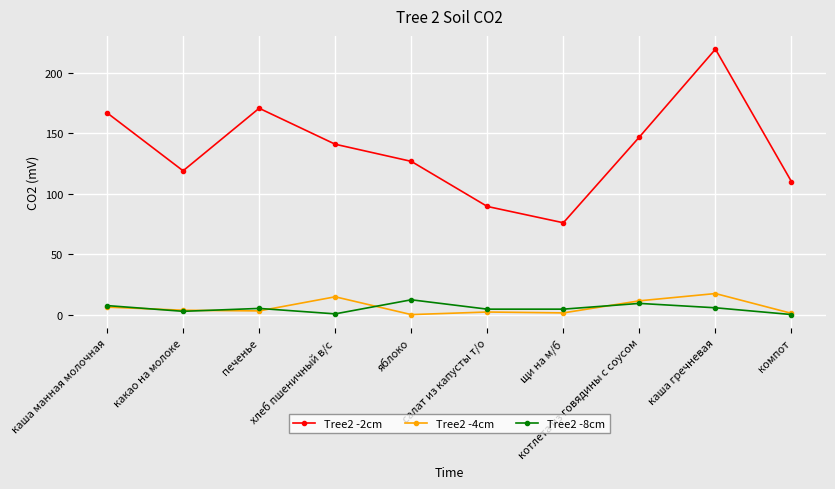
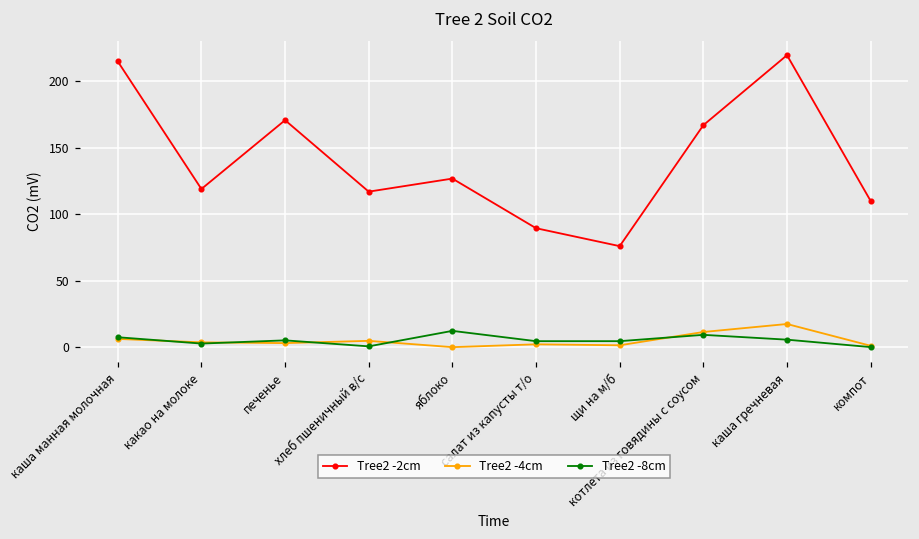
Tree2 -2cm, каша манная молочная: 167 -> 215
Tree2 -2cm, хлеб пшеничный в/с: 141 -> 117
Tree2 -4cm, хлеб пшеничный в/с: 15 -> 5
Tree2 -2cm, котлета из говядины с соусом: 147 -> 167
